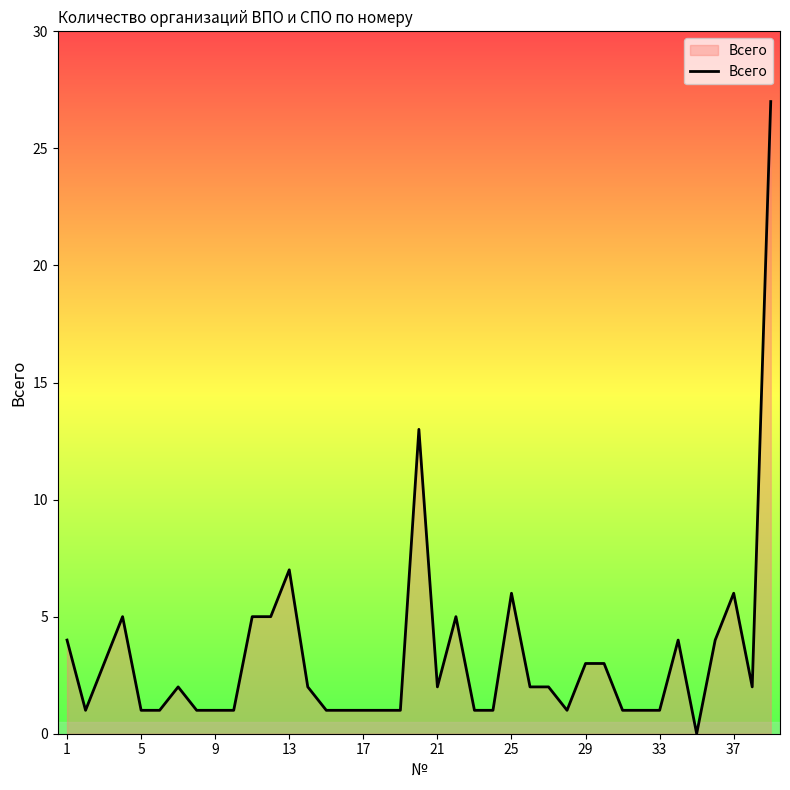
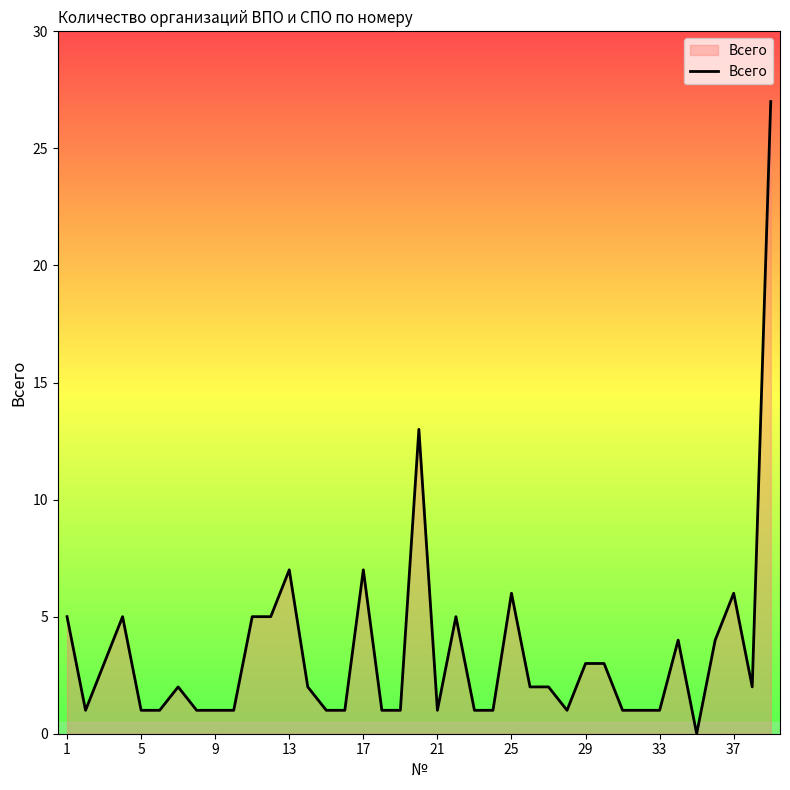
1: 4 -> 5
17: 1 -> 7
21: 2 -> 1
